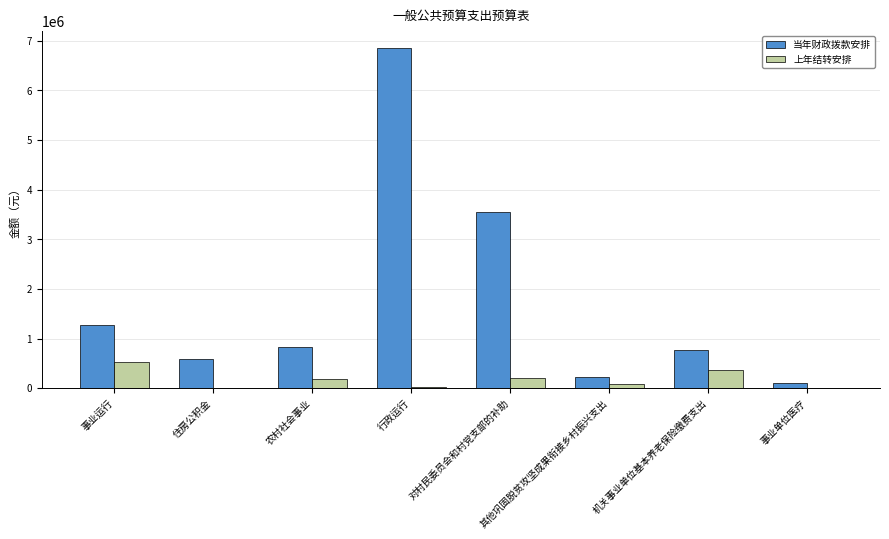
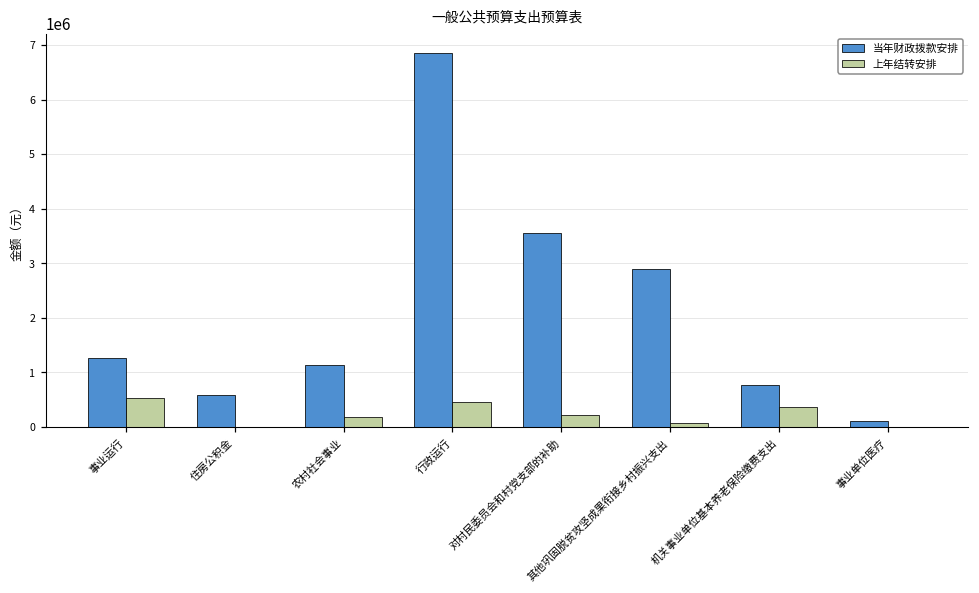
当年财政拨款安排, 农村社会事业: 800000 -> 1100000
上年结转安排, 行政运行: 0 -> 500000
当年财政拨款安排, 其他巩固脱贫攻坚成果衔接乡村振兴支出: 200000 -> 2900000
